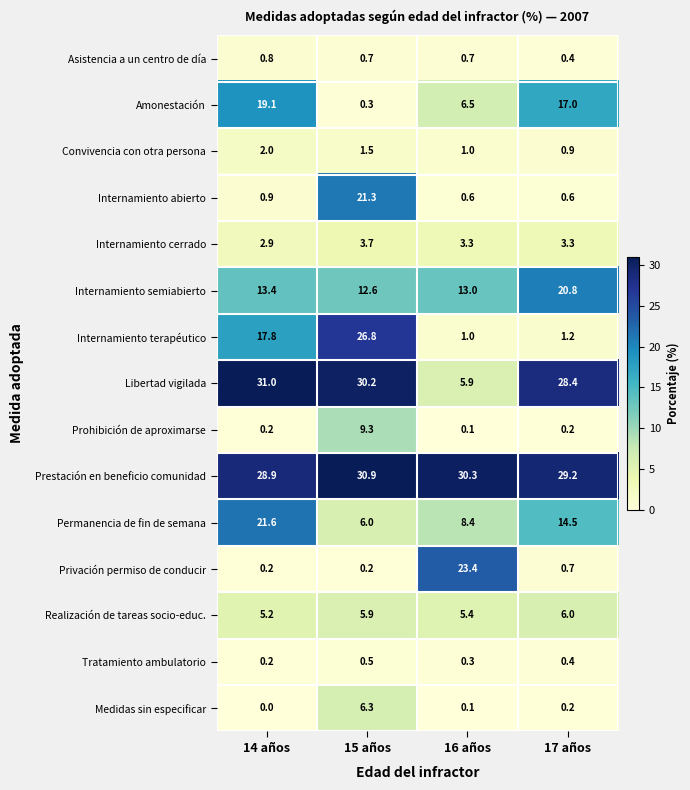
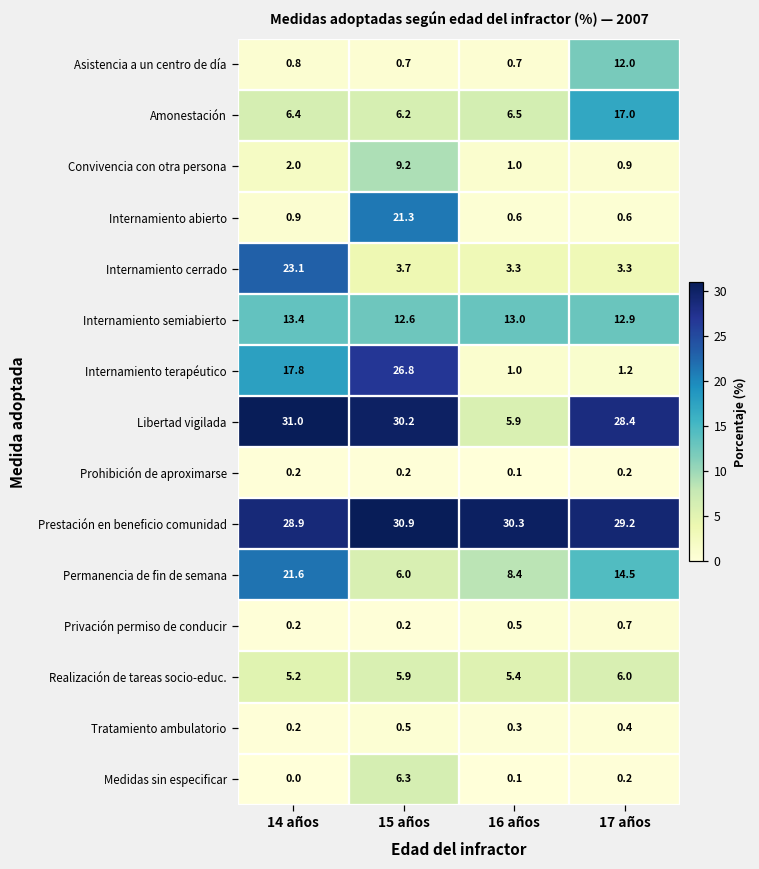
Asistencia a un centro de día, 17 años: 0.4 -> 12.0
Amonestación, 14 años: 19.1 -> 6.4
Amonestación, 15 años: 0.3 -> 6.2
Convivencia con otra persona, 15 años: 1.5 -> 9.2
Internamiento cerrado, 14 años: 2.9 -> 23.1
Internamiento semiabierto, 17 años: 20.8 -> 12.9
Prohibición de aproximarse, 15 años: 9.3 -> 0.2
Privación permiso de conducir, 16 años: 23.4 -> 0.5
